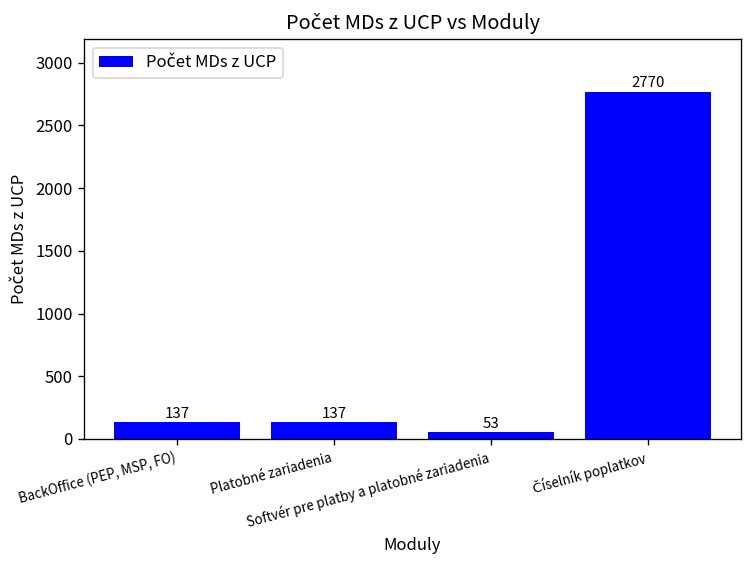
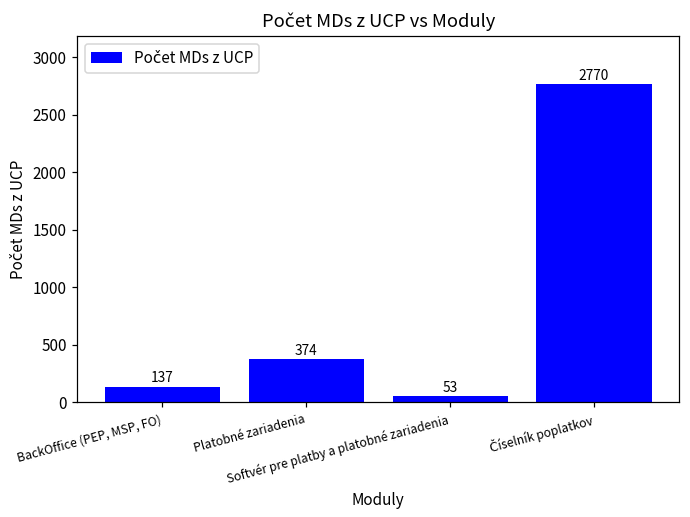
Platobné zariadenia: 137 -> 374
